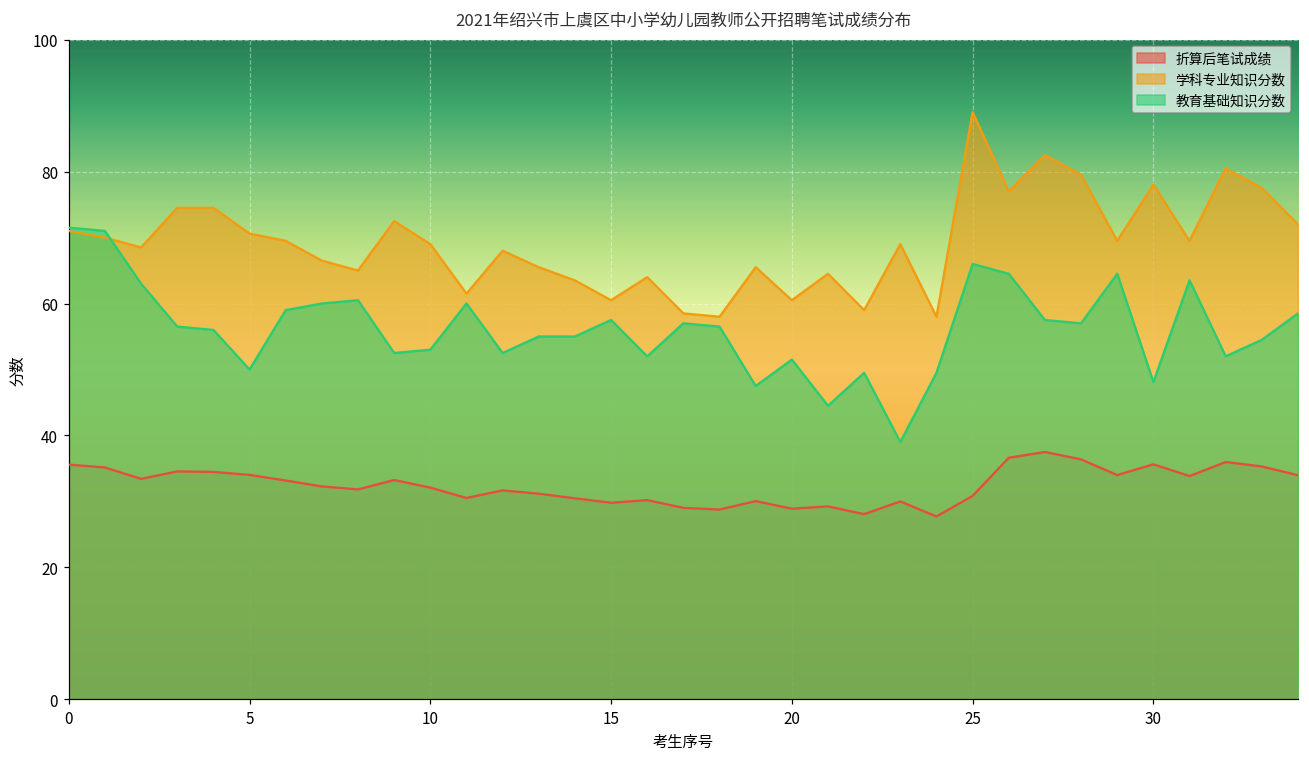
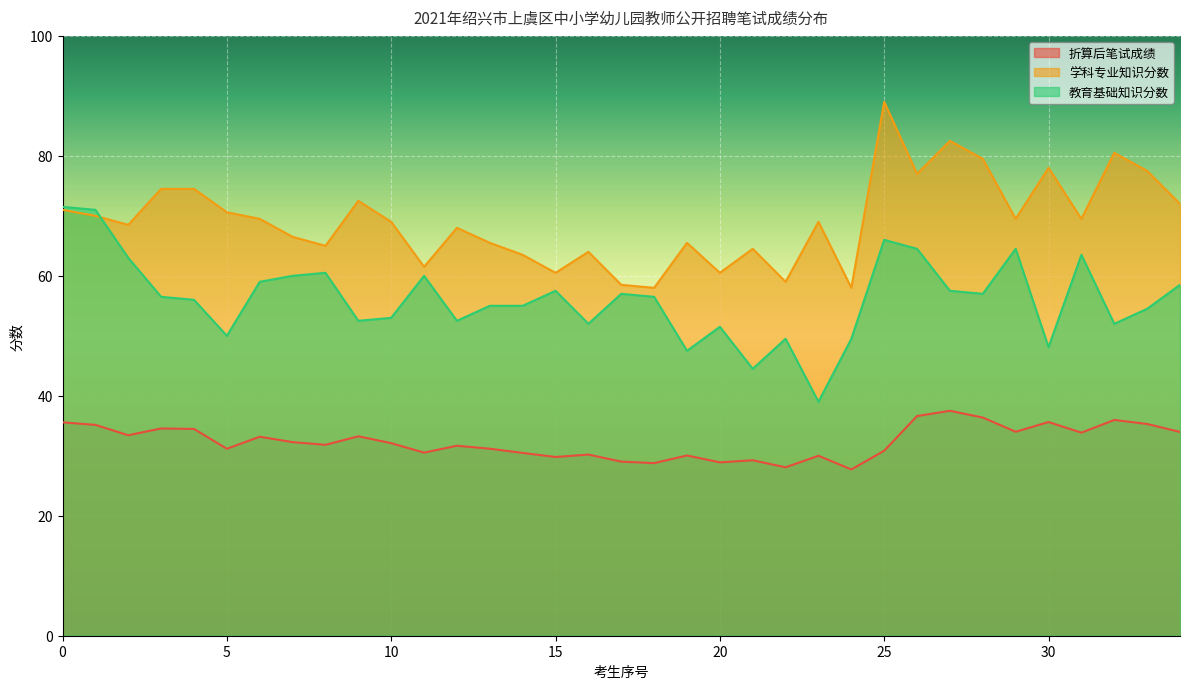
折算后笔试成绩, 5: 34 -> 31
